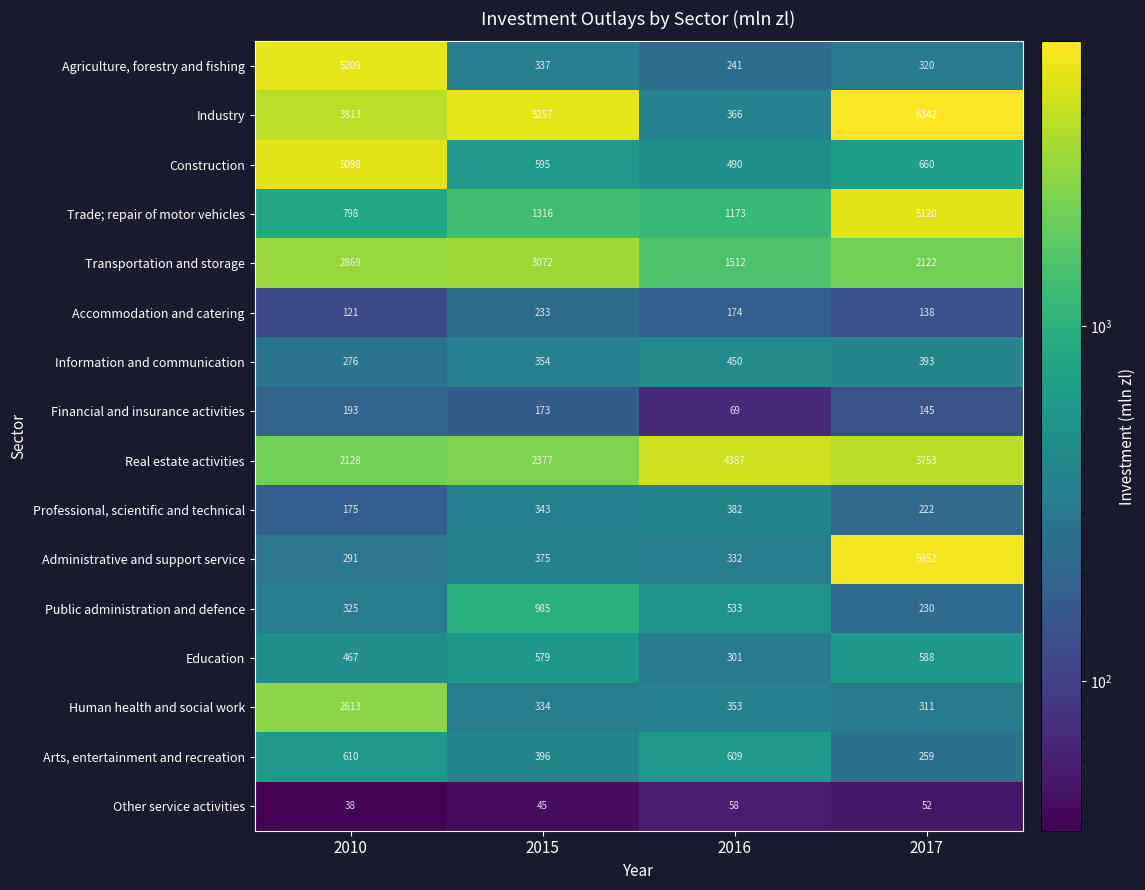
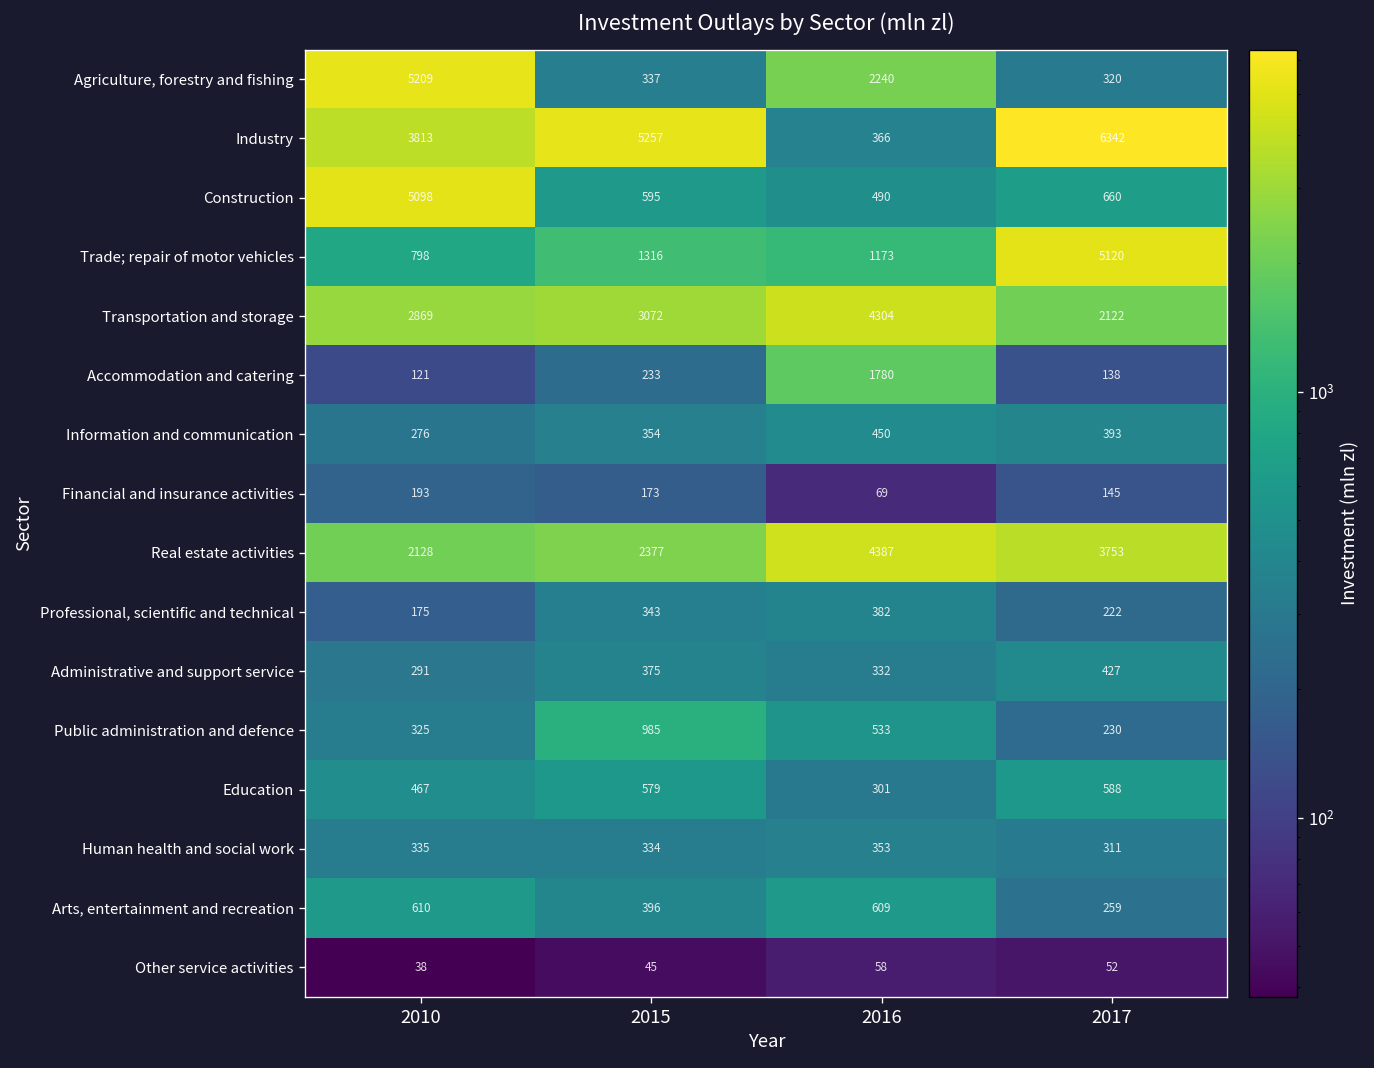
Agriculture, forestry and fishing, 2016: 241 -> 2240
Transportation and storage, 2016: 1512 -> 4304
Accommodation and catering, 2016: 174 -> 1780
Administrative and support service, 2017: 5952 -> 427
Human health and social work, 2010: 2613 -> 335
